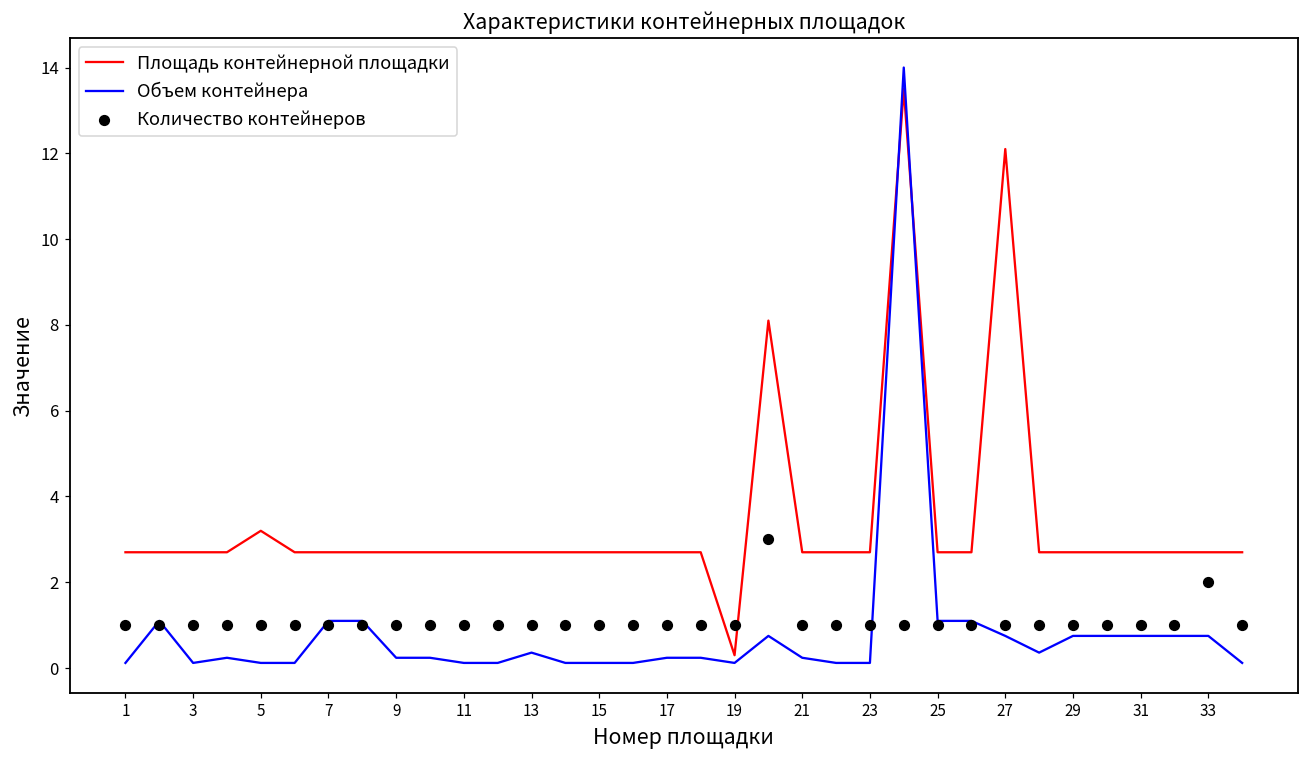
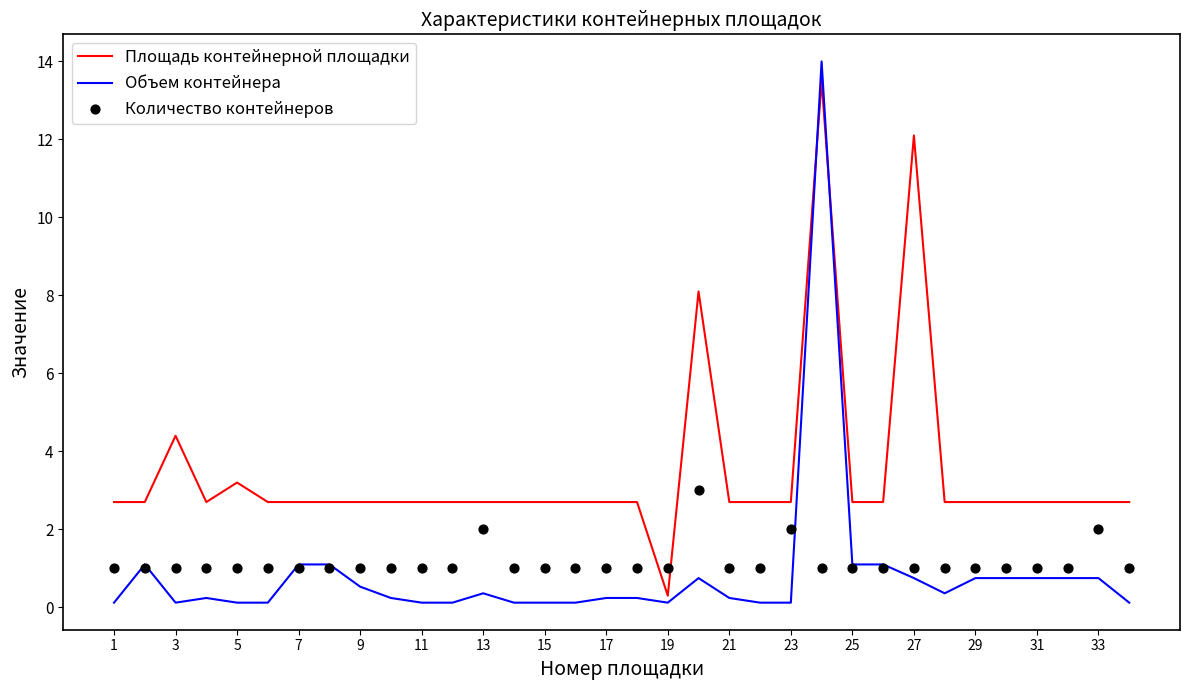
Площадь контейнерной площадки, 3: 2.7 -> 4.4
Объем контейнера, 9: 0.2 -> 0.5
Количество контейнеров, 13: 1 -> 2
Количество контейнеров, 23: 1 -> 2
